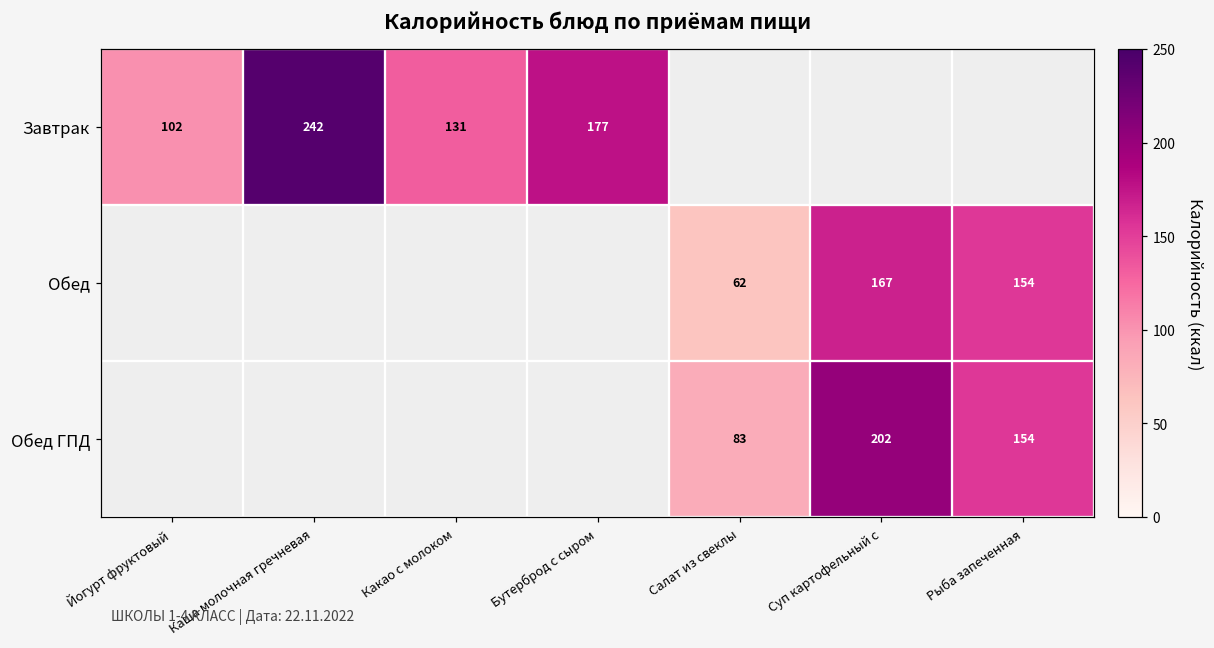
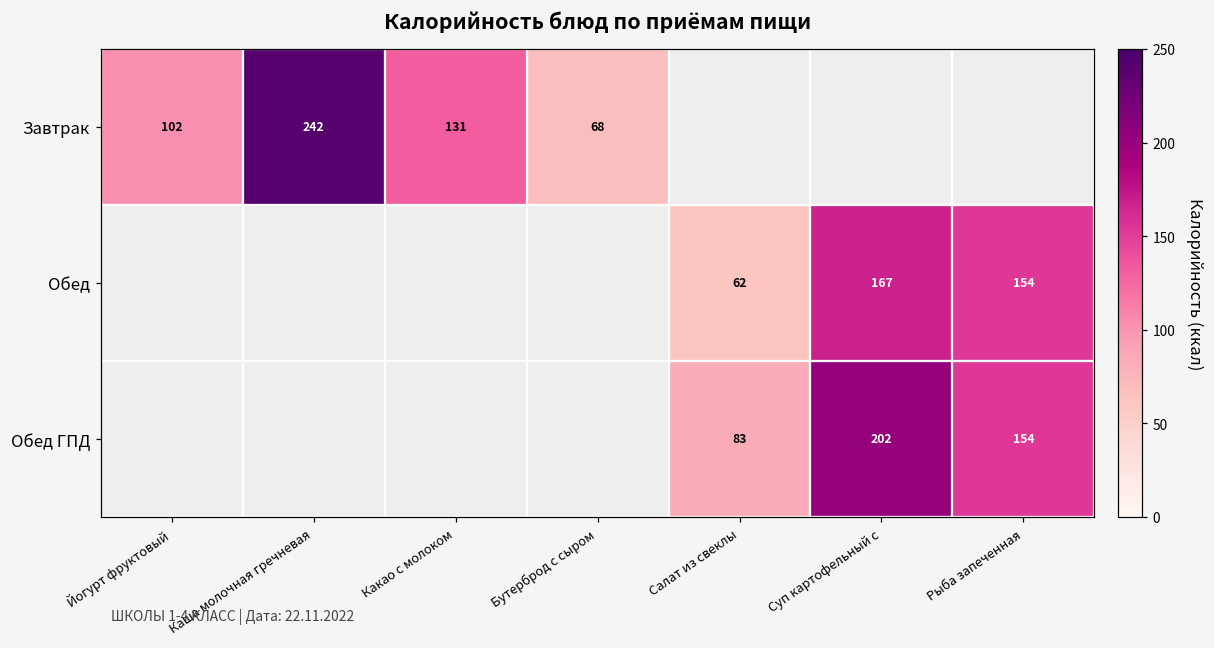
Завтрак, Бутерброд с сыром: 177 -> 68
